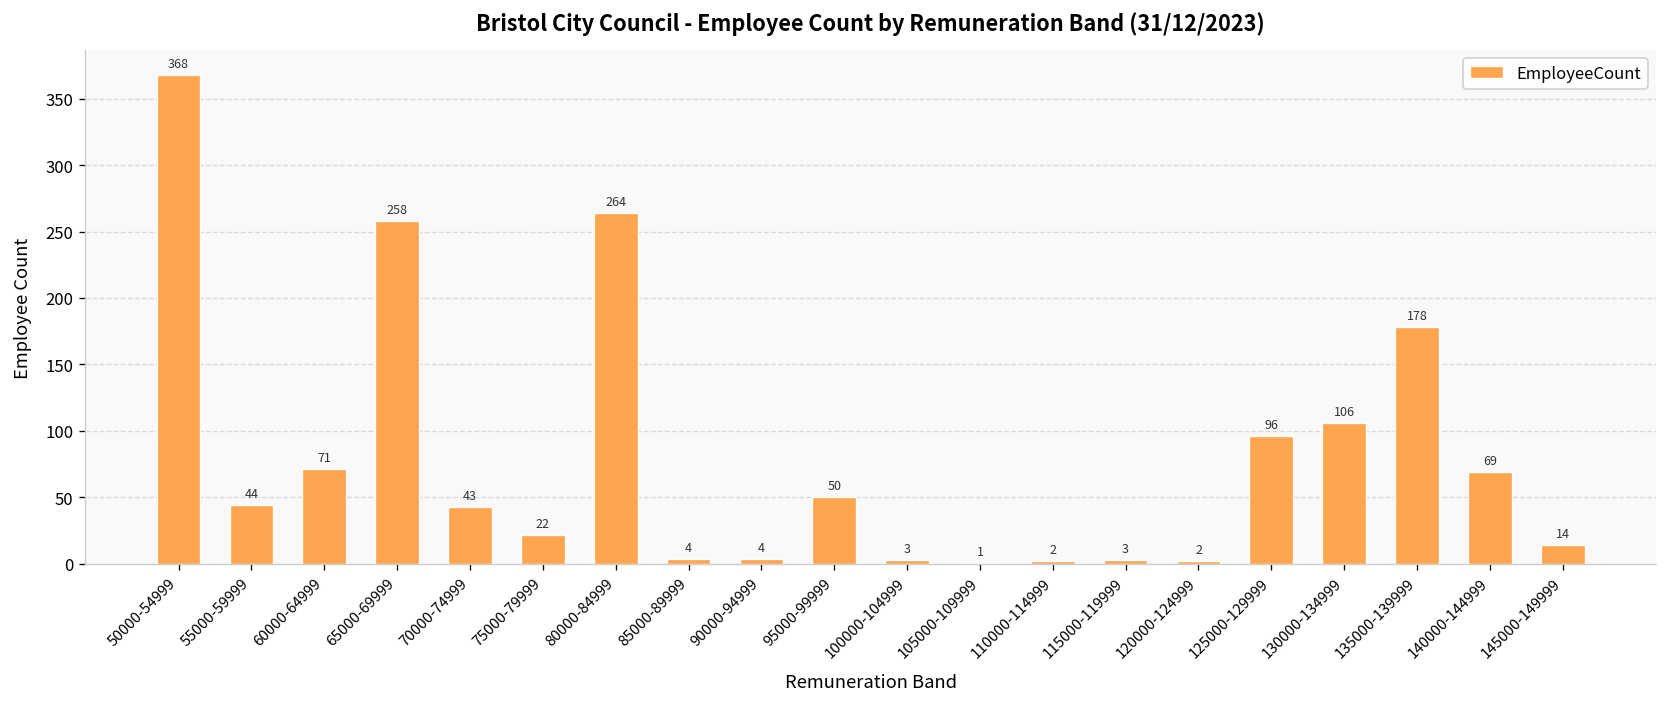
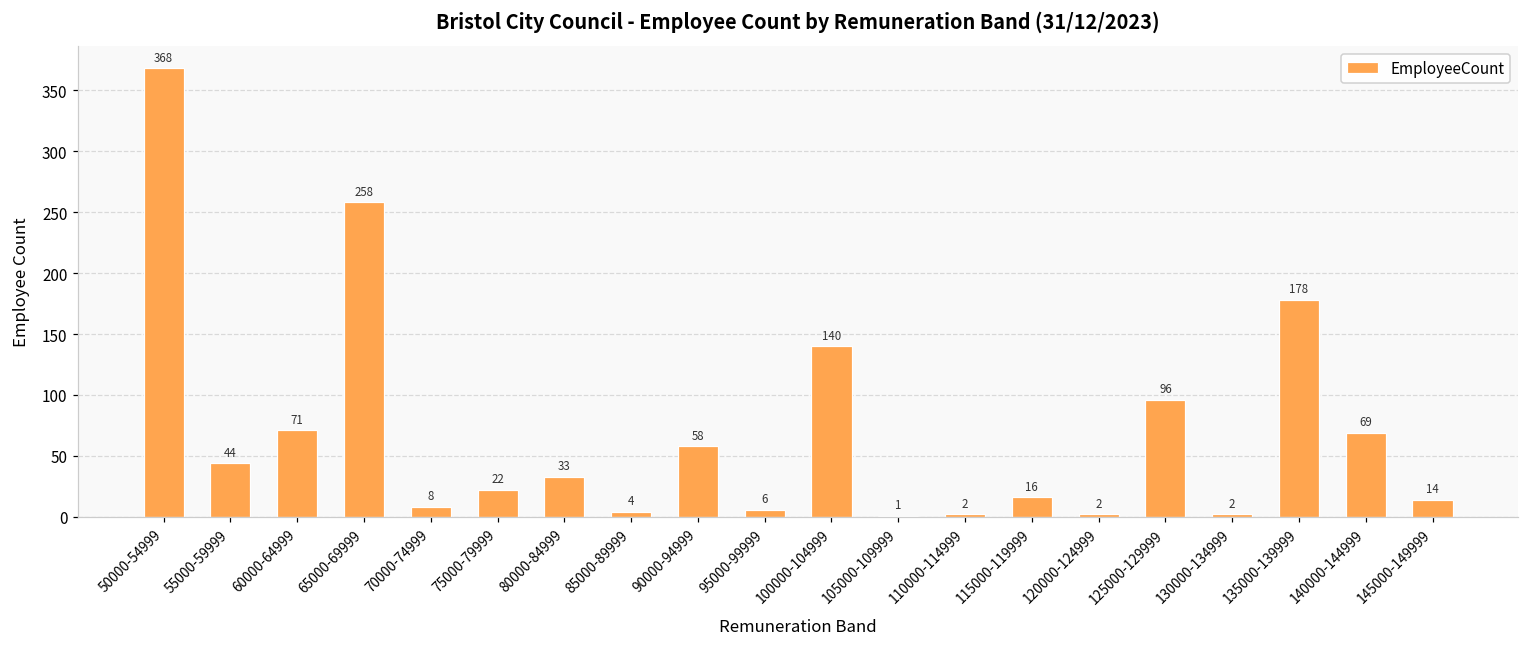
70000-74999: 43 -> 8
80000-84999: 264 -> 33
90000-94999: 4 -> 58
95000-99999: 50 -> 6
100000-104999: 3 -> 140
115000-119999: 3 -> 16
130000-134999: 106 -> 2
